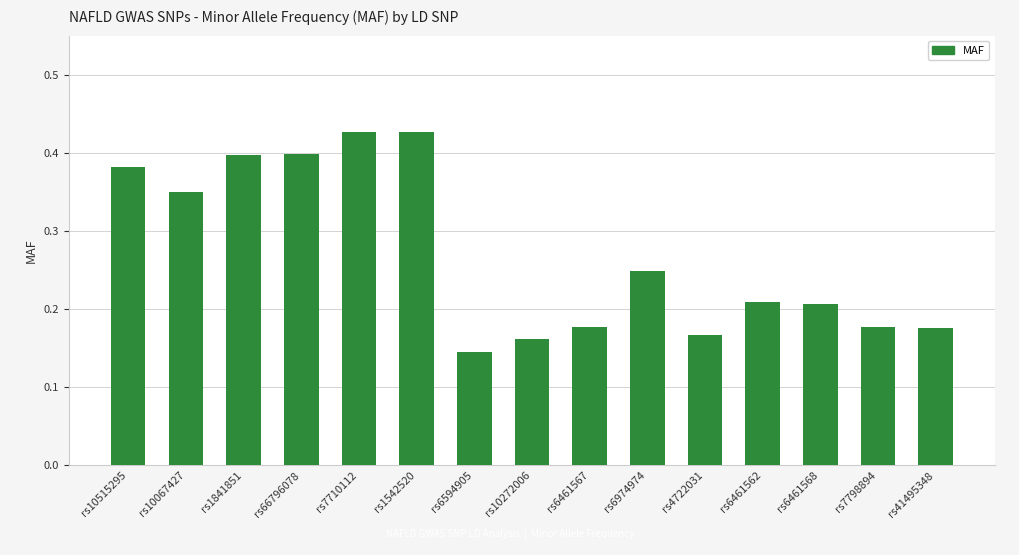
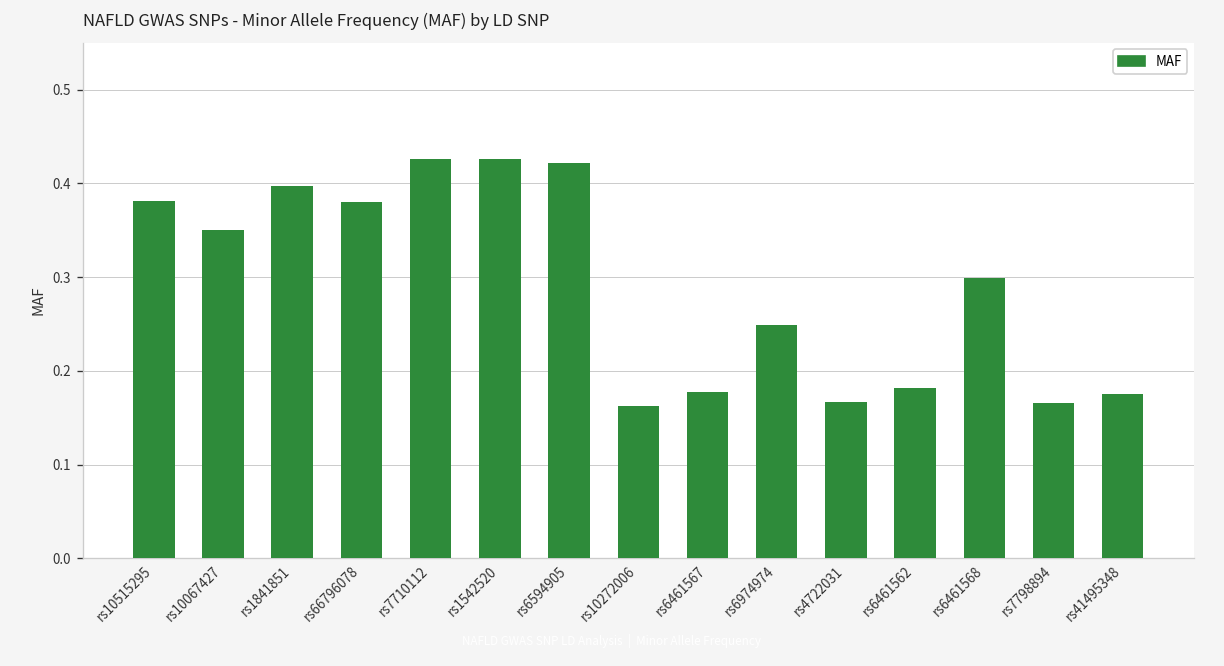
rs66796078: 0.40 -> 0.38
rs6594905: 0.15 -> 0.42
rs6461562: 0.21 -> 0.18
rs6461568: 0.21 -> 0.30
rs7798894: 0.18 -> 0.17
